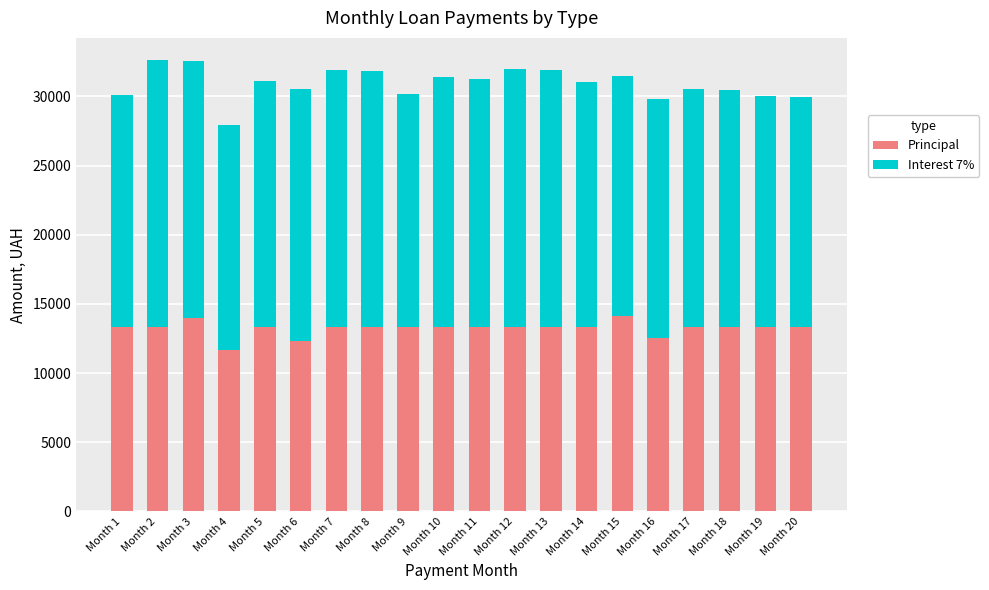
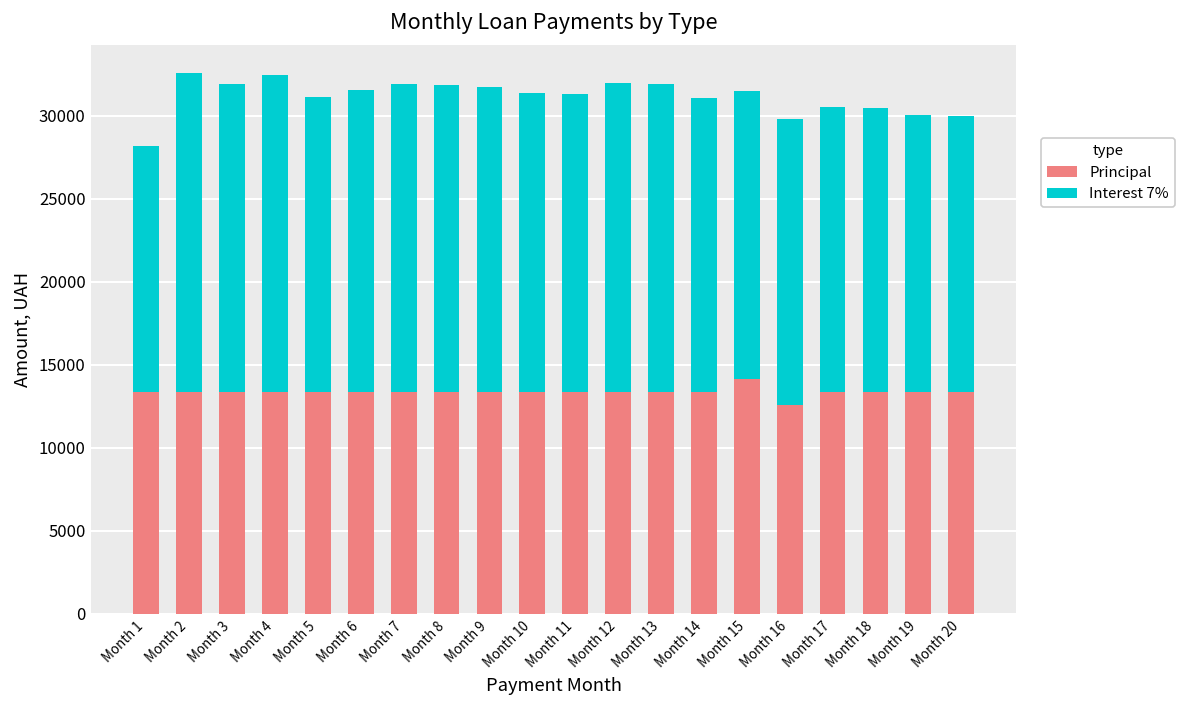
Interest 7%, Month 1: 16800 -> 14900
Principal, Month 3: 14000 -> 13300
Principal, Month 4: 11600 -> 13300
Interest 7%, Month 4: 16300 -> 19100
Principal, Month 6: 12300 -> 13300
Interest 7%, Month 9: 16800 -> 18400
